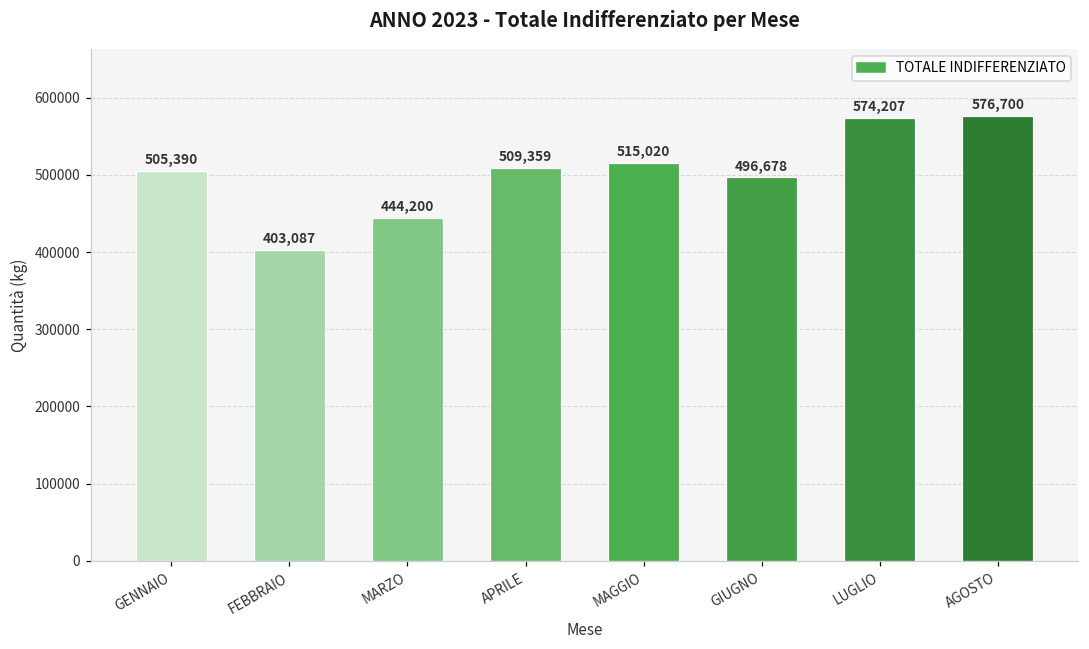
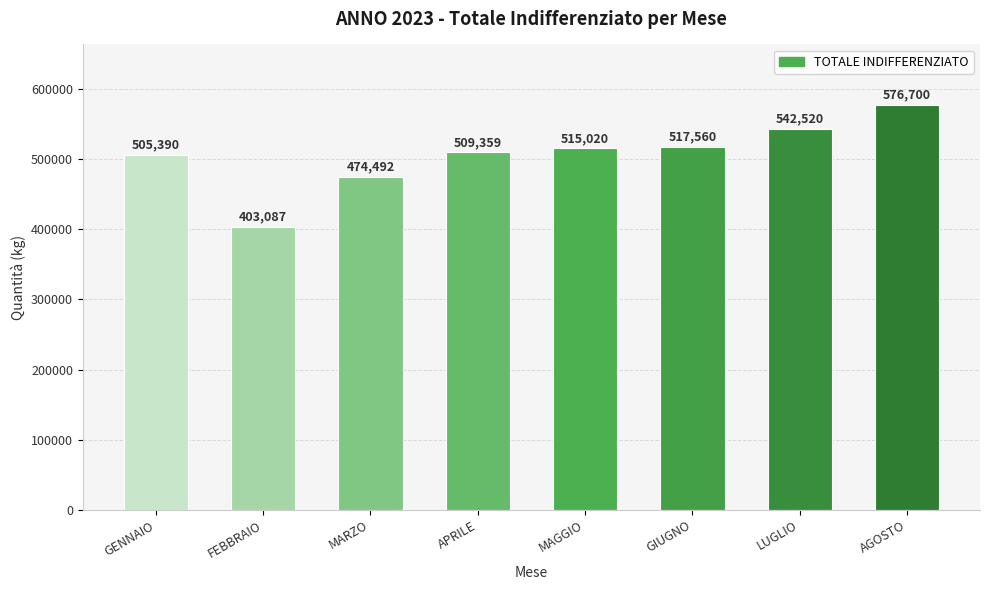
MARZO: 444,200 -> 474,492
GIUGNO: 496,678 -> 517,560
LUGLIO: 574,207 -> 542,520
